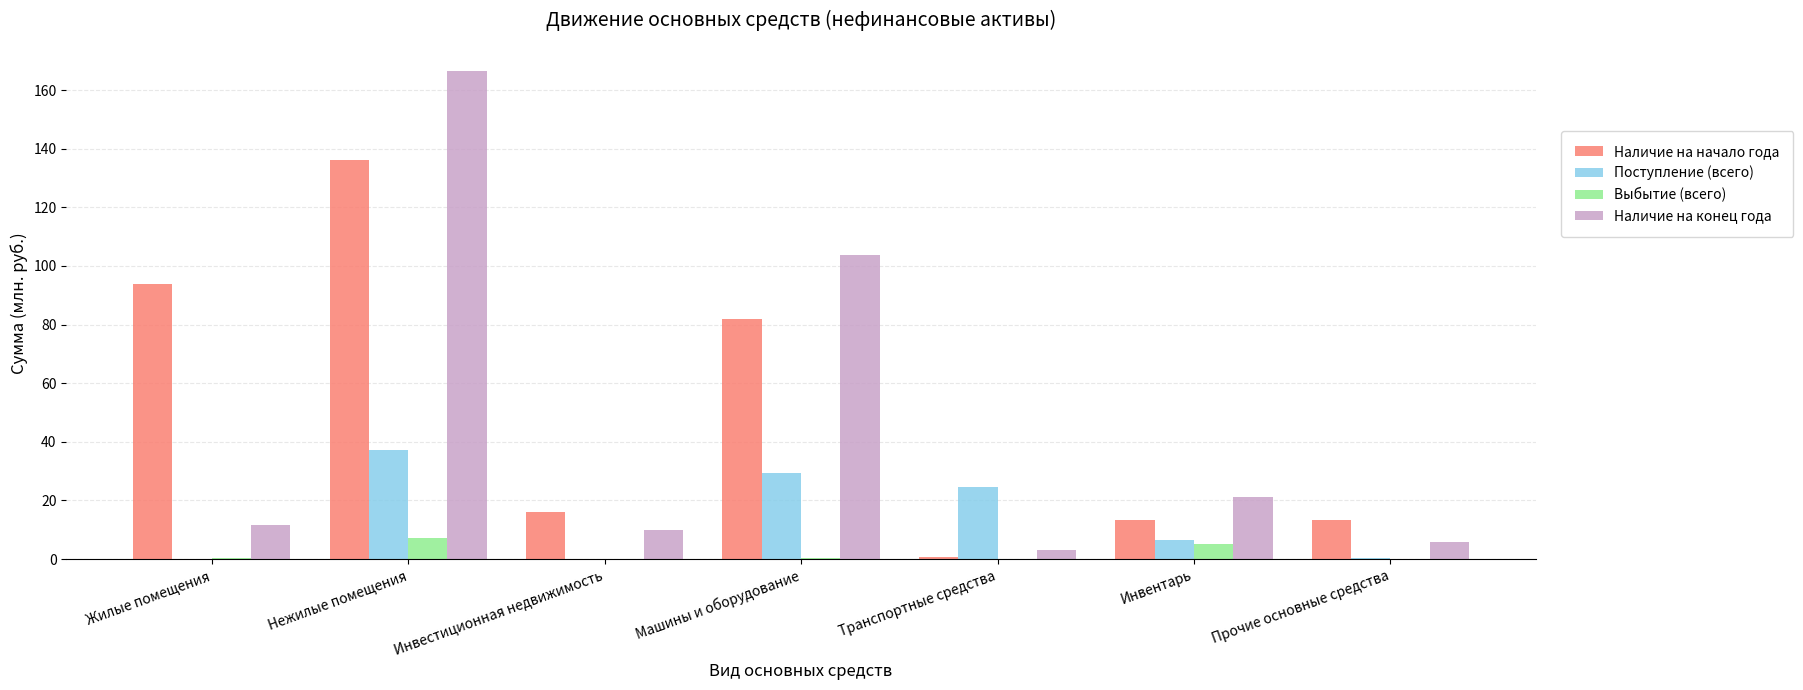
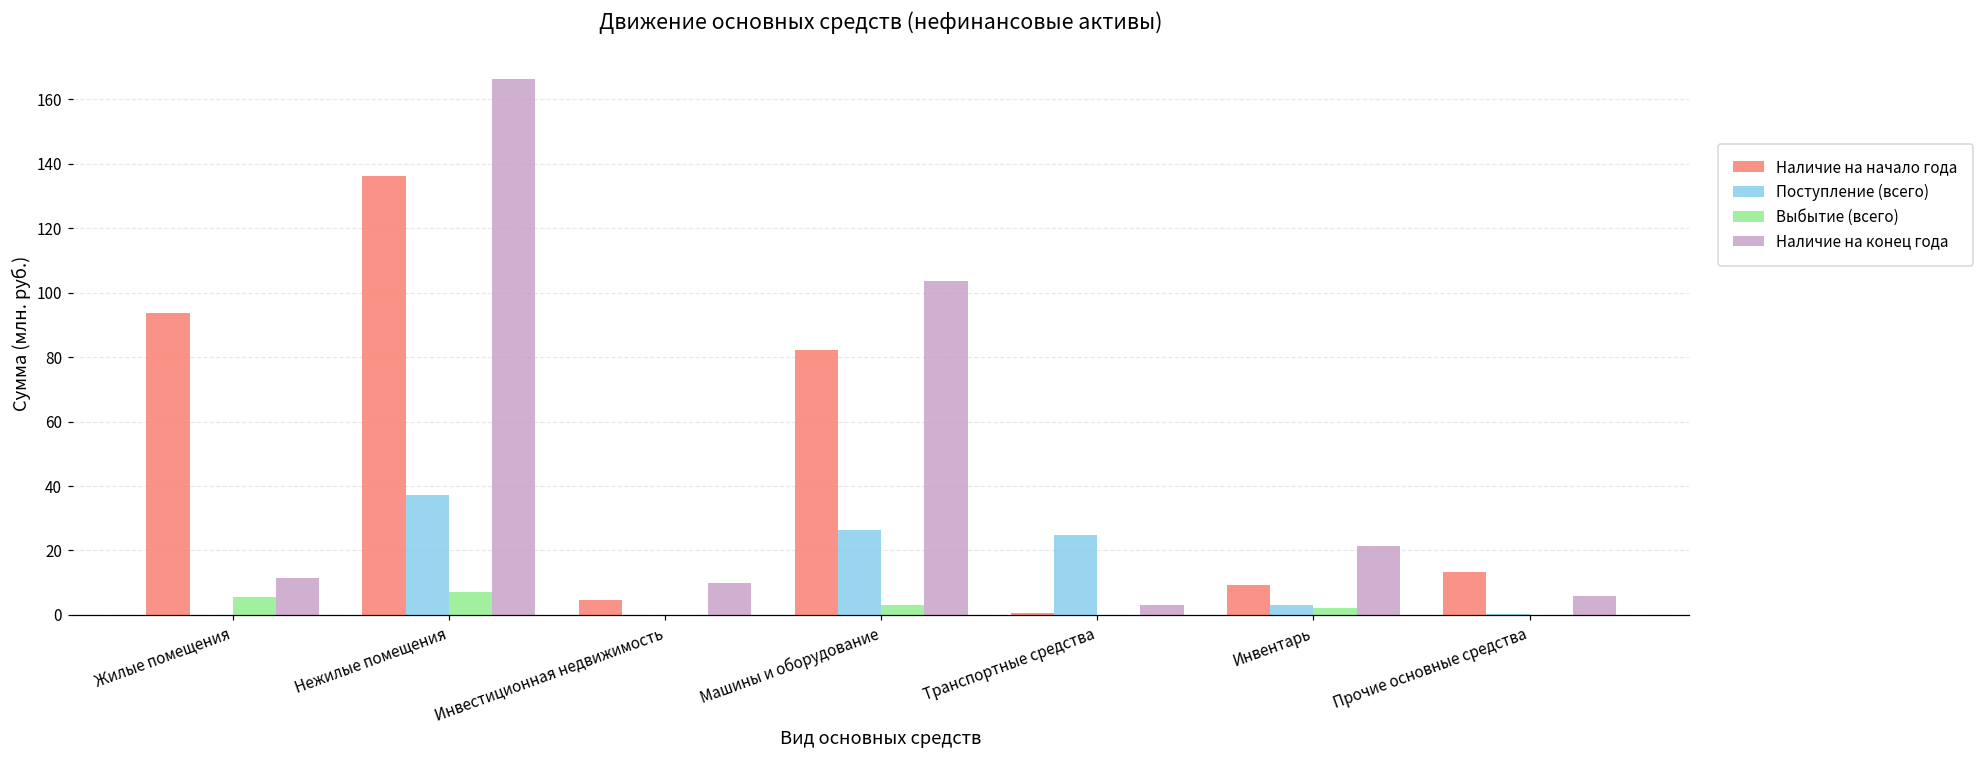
Выбытие (всего), Жилые помещения: 0 -> 6
Наличие на начало года, Инвестиционная недвижимость: 16 -> 5
Поступление (всего), Машины и оборудование: 29 -> 26
Выбытие (всего), Машины и оборудование: 0 -> 3
Наличие на начало года, Инвентарь: 13 -> 9
Поступление (всего), Инвентарь: 7 -> 3
Выбытие (всего), Инвентарь: 5 -> 2
